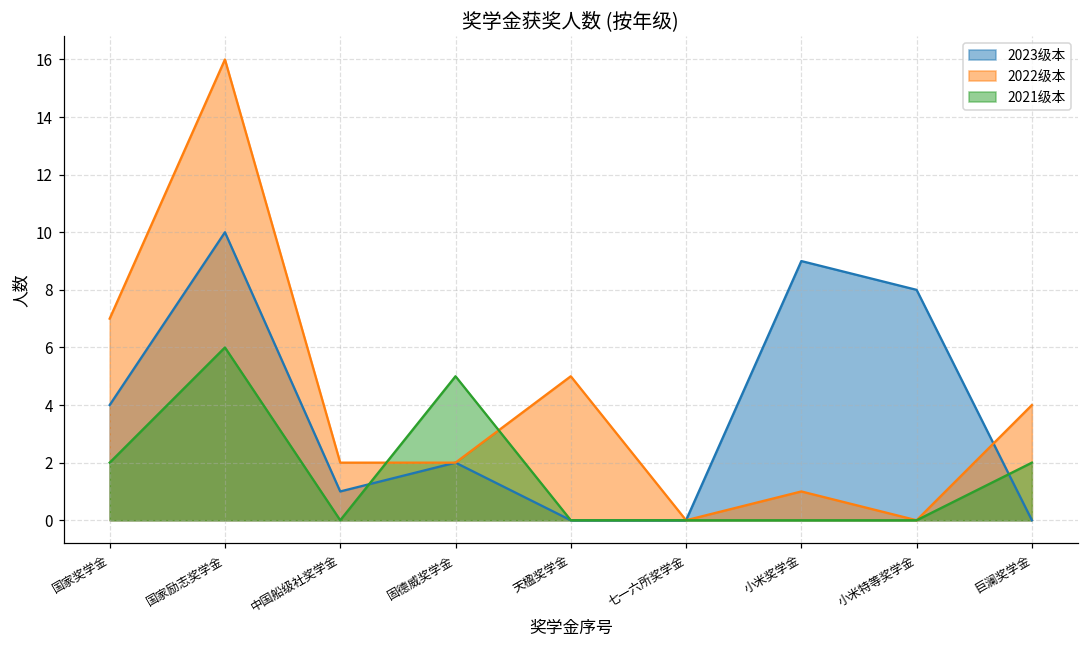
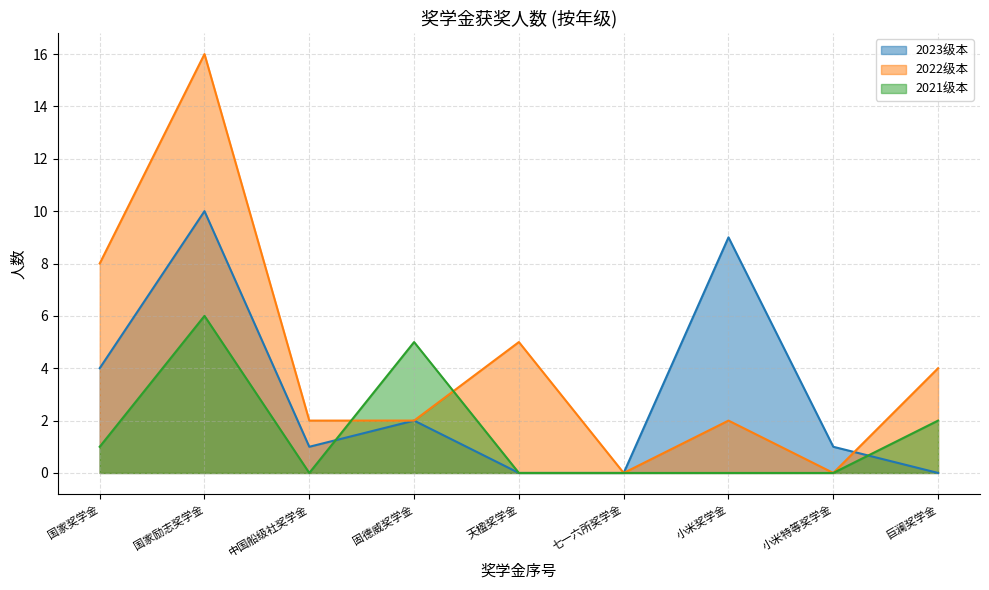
2022级本, 国家奖学金: 7 -> 8
2021级本, 国家奖学金: 2 -> 1
2022级本, 小米奖学金: 1 -> 2
2023级本, 小米特等奖学金: 8 -> 1
